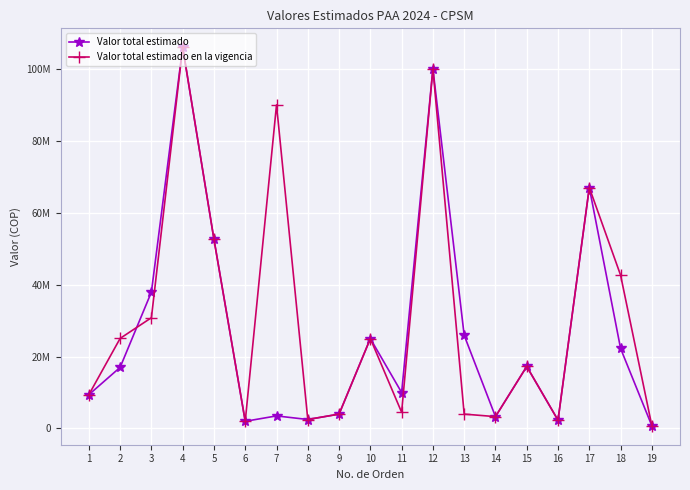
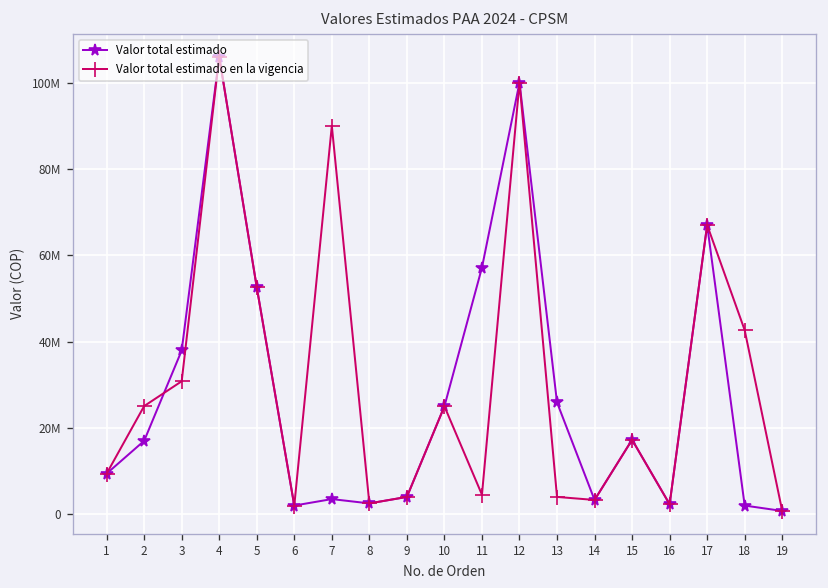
Valor total estimado, 11: 10000000 -> 57000000
Valor total estimado, 18: 22000000 -> 2000000
